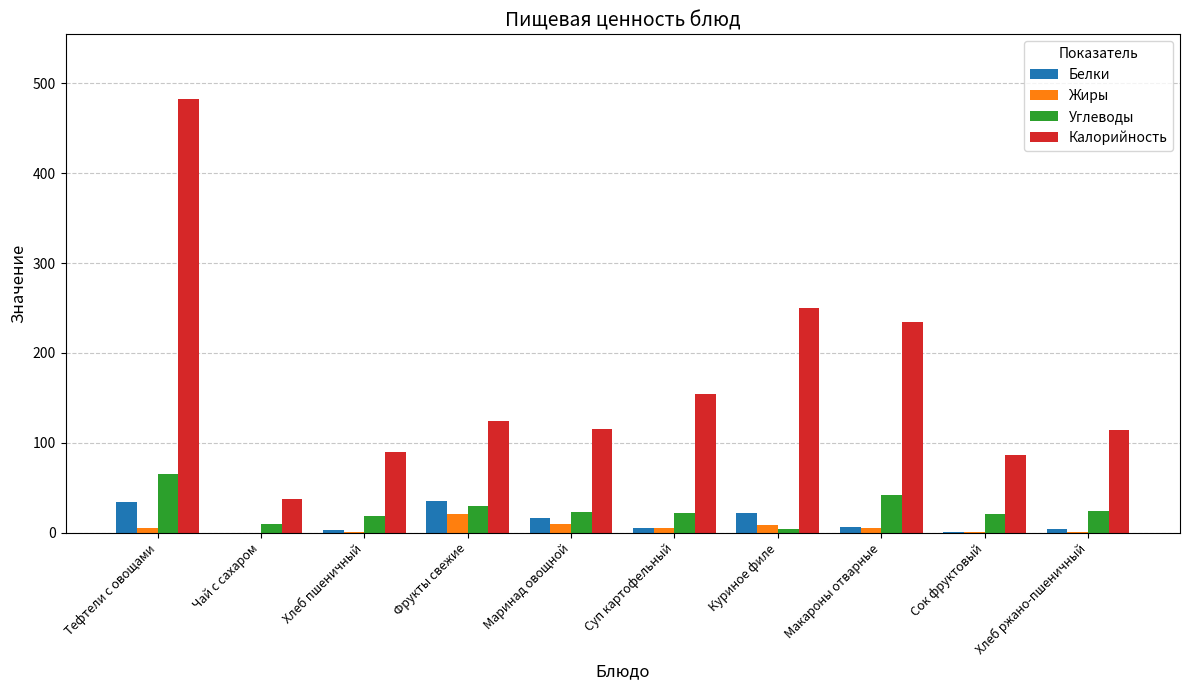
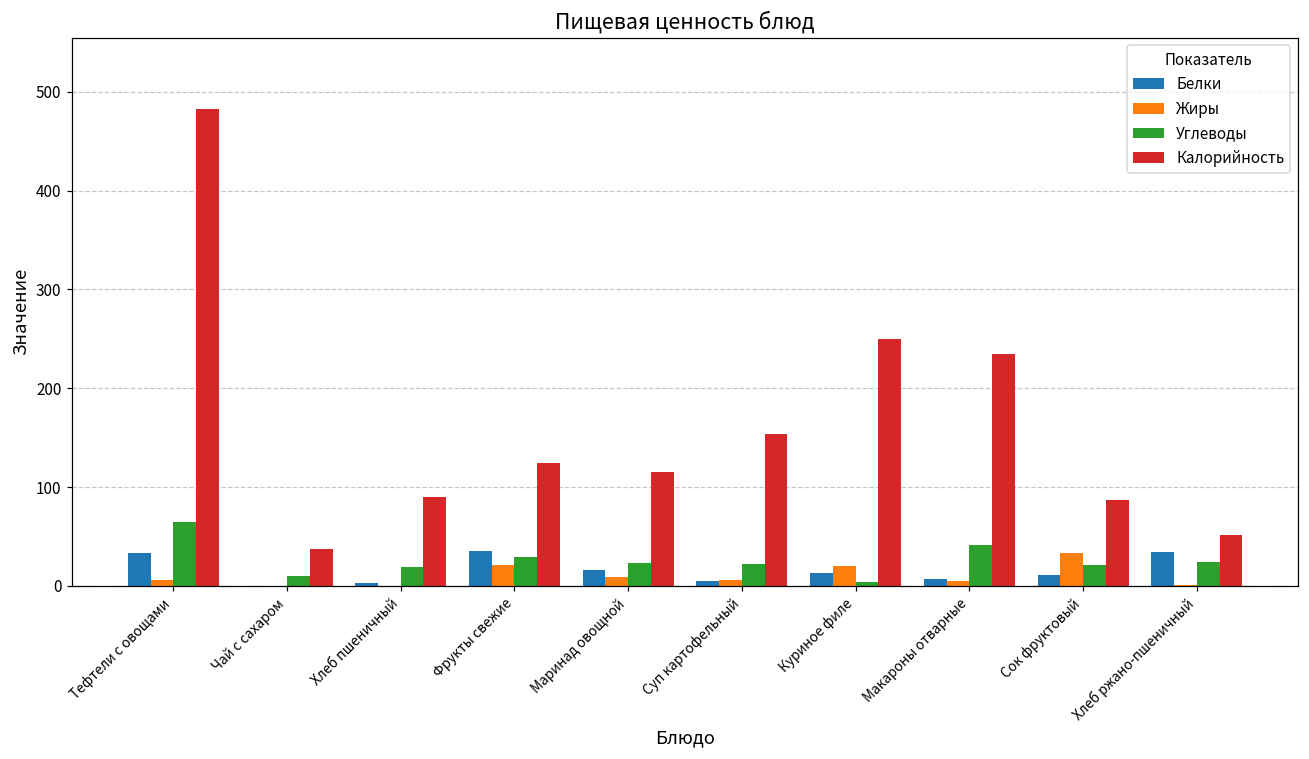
Белки, Куриное филе: 20 -> 10
Жиры, Куриное филе: 10 -> 20
Белки, Сок фруктовый: 0 -> 10
Жиры, Сок фруктовый: 0 -> 30
Белки, Хлеб ржано-пшеничный: 0 -> 30
Калорийность, Хлеб ржано-пшеничный: 110 -> 50
